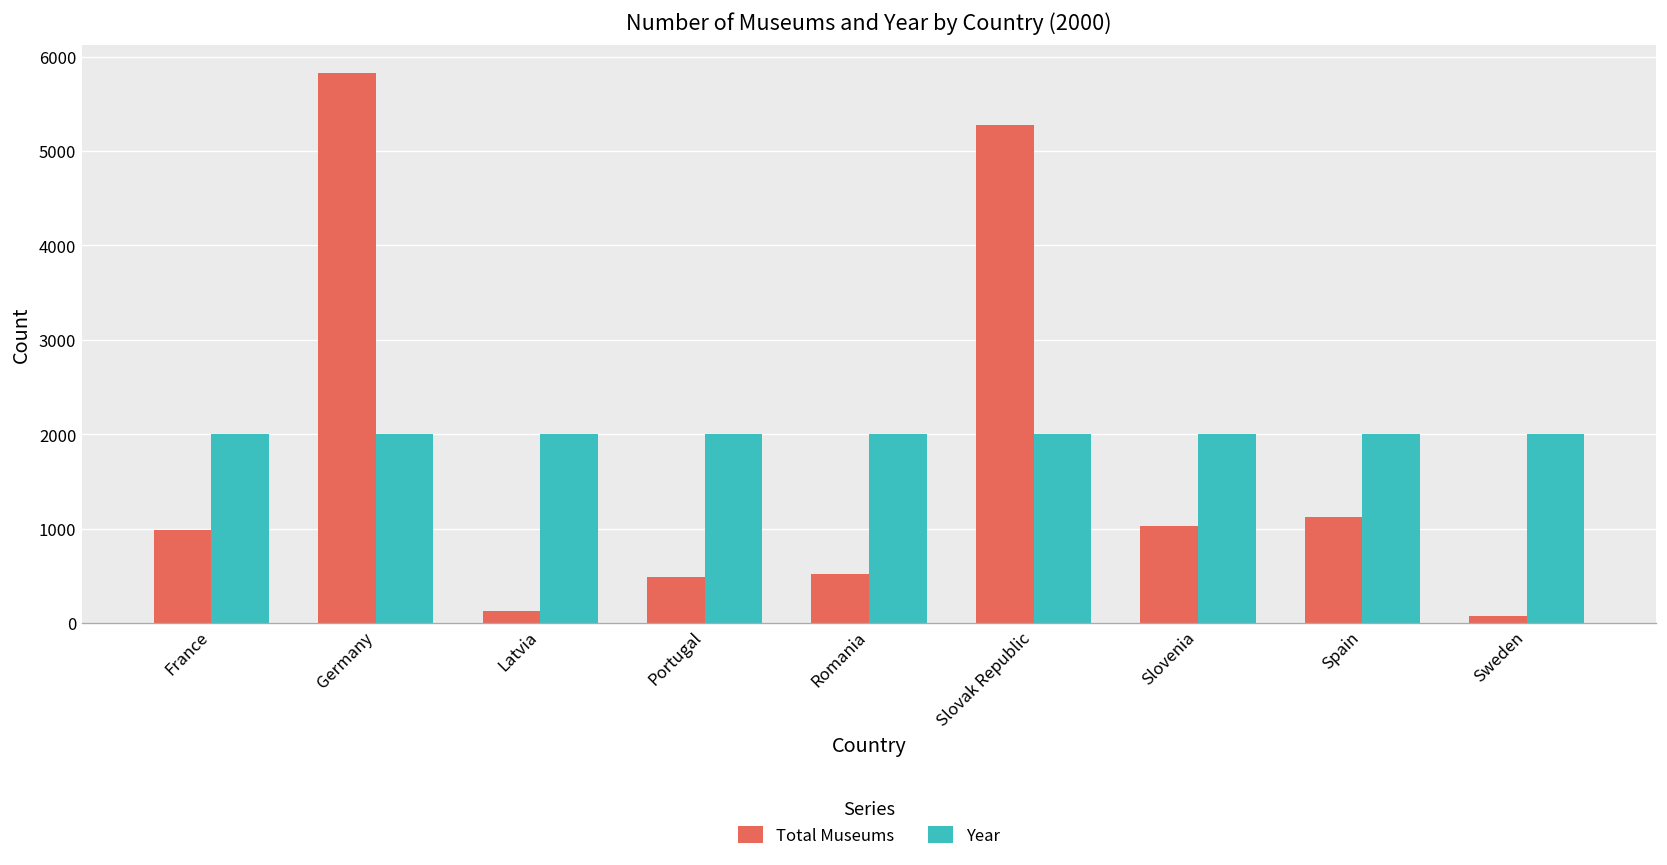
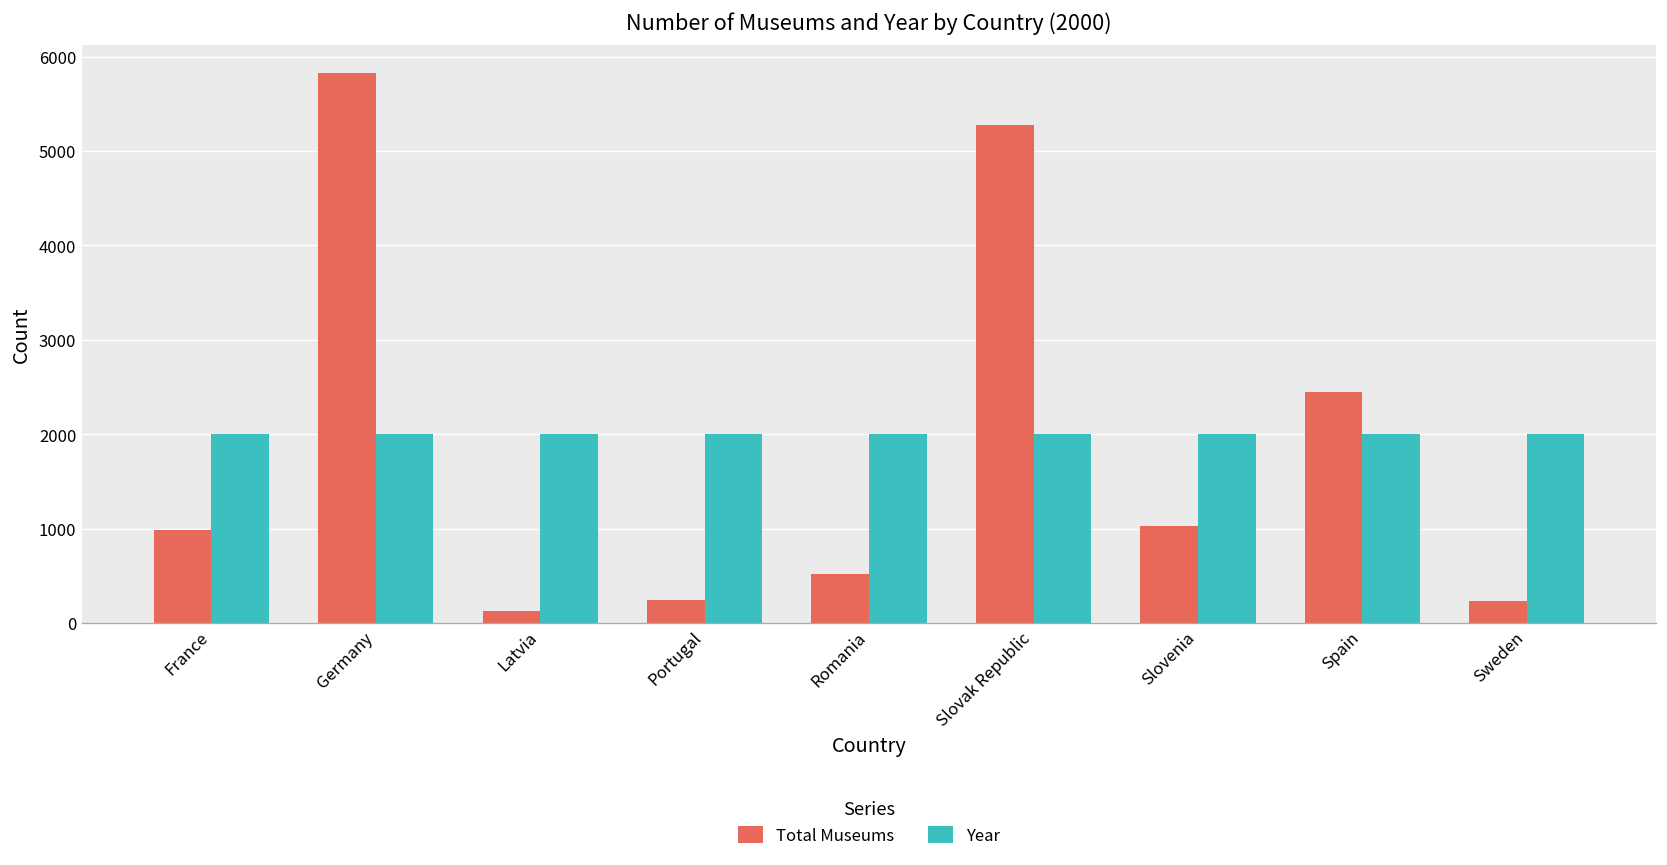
Total Museums, Portugal: 500 -> 200
Total Museums, Spain: 1100 -> 2400
Total Museums, Sweden: 100 -> 200
